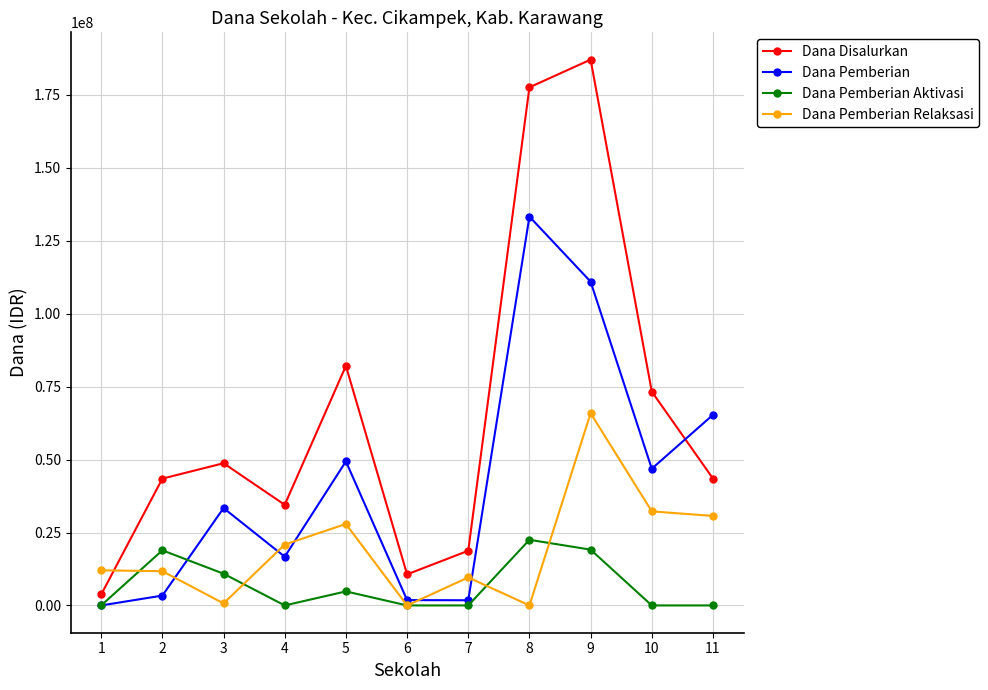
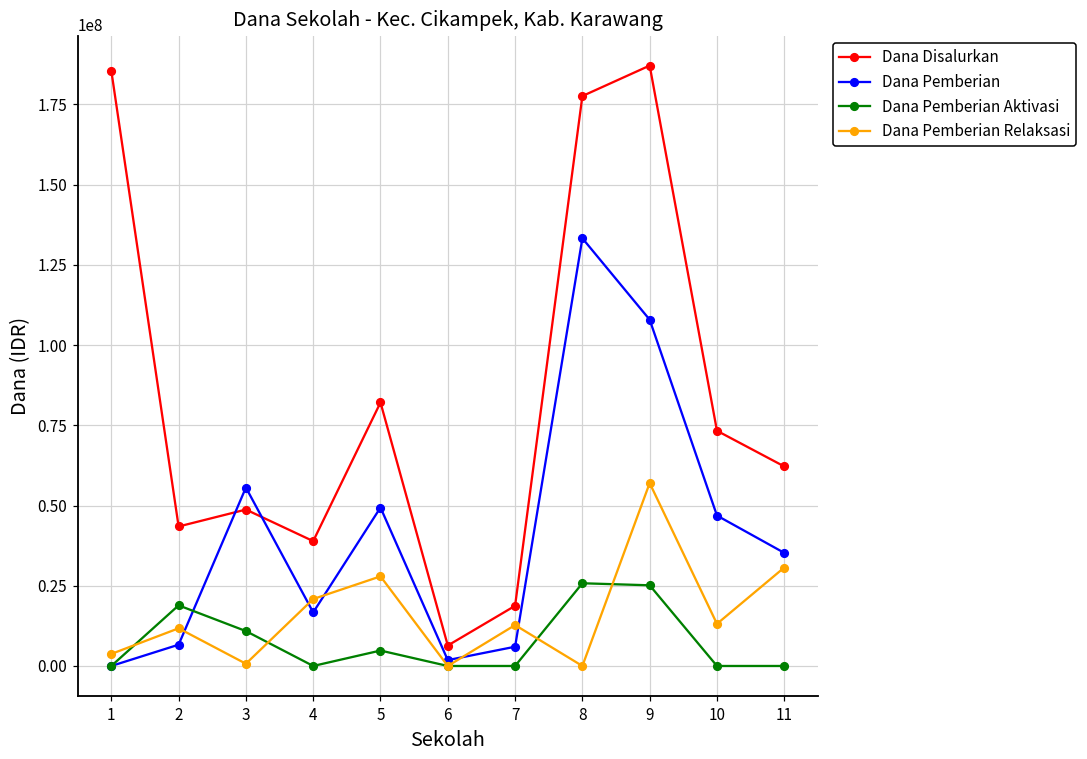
Dana Disalurkan, 1: 4000000 -> 186000000
Dana Pemberian Relaksasi, 1: 12000000 -> 4000000
Dana Pemberian, 2: 3000000 -> 7000000
Dana Pemberian, 3: 33000000 -> 56000000
Dana Disalurkan, 4: 35000000 -> 39000000
Dana Disalurkan, 6: 11000000 -> 6000000
Dana Pemberian, 7: 2000000 -> 6000000
Dana Pemberian Relaksasi, 7: 10000000 -> 13000000
Dana Pemberian Aktivasi, 8: 23000000 -> 26000000
Dana Pemberian, 9: 111000000 -> 108000000
Dana Pemberian Aktivasi, 9: 19000000 -> 25000000
Dana Pemberian Relaksasi, 9: 66000000 -> 57000000
Dana Pemberian Relaksasi, 10: 32000000 -> 13000000
Dana Disalurkan, 11: 44000000 -> 62000000
Dana Pemberian, 11: 65000000 -> 35000000
